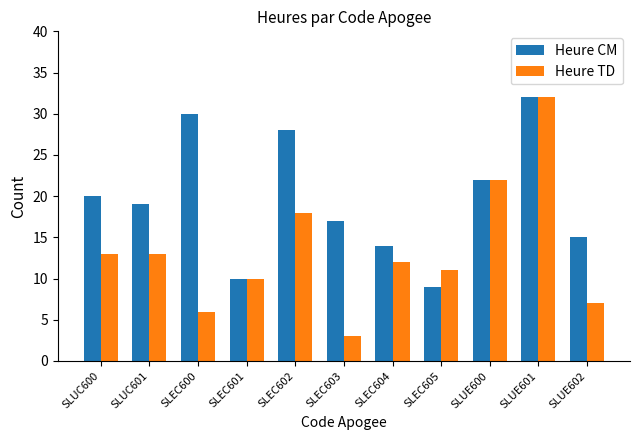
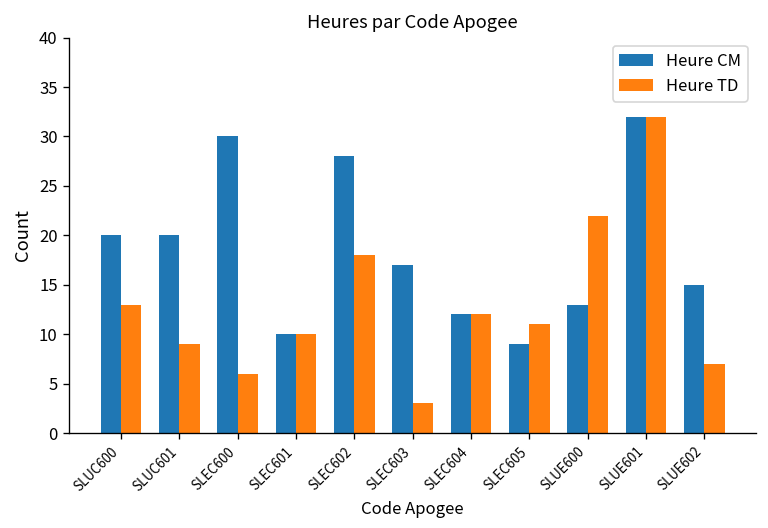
Heure CM, SLUC601: 19 -> 20
Heure TD, SLUC601: 13 -> 9
Heure CM, SLEC604: 14 -> 12
Heure CM, SLUE600: 22 -> 13
